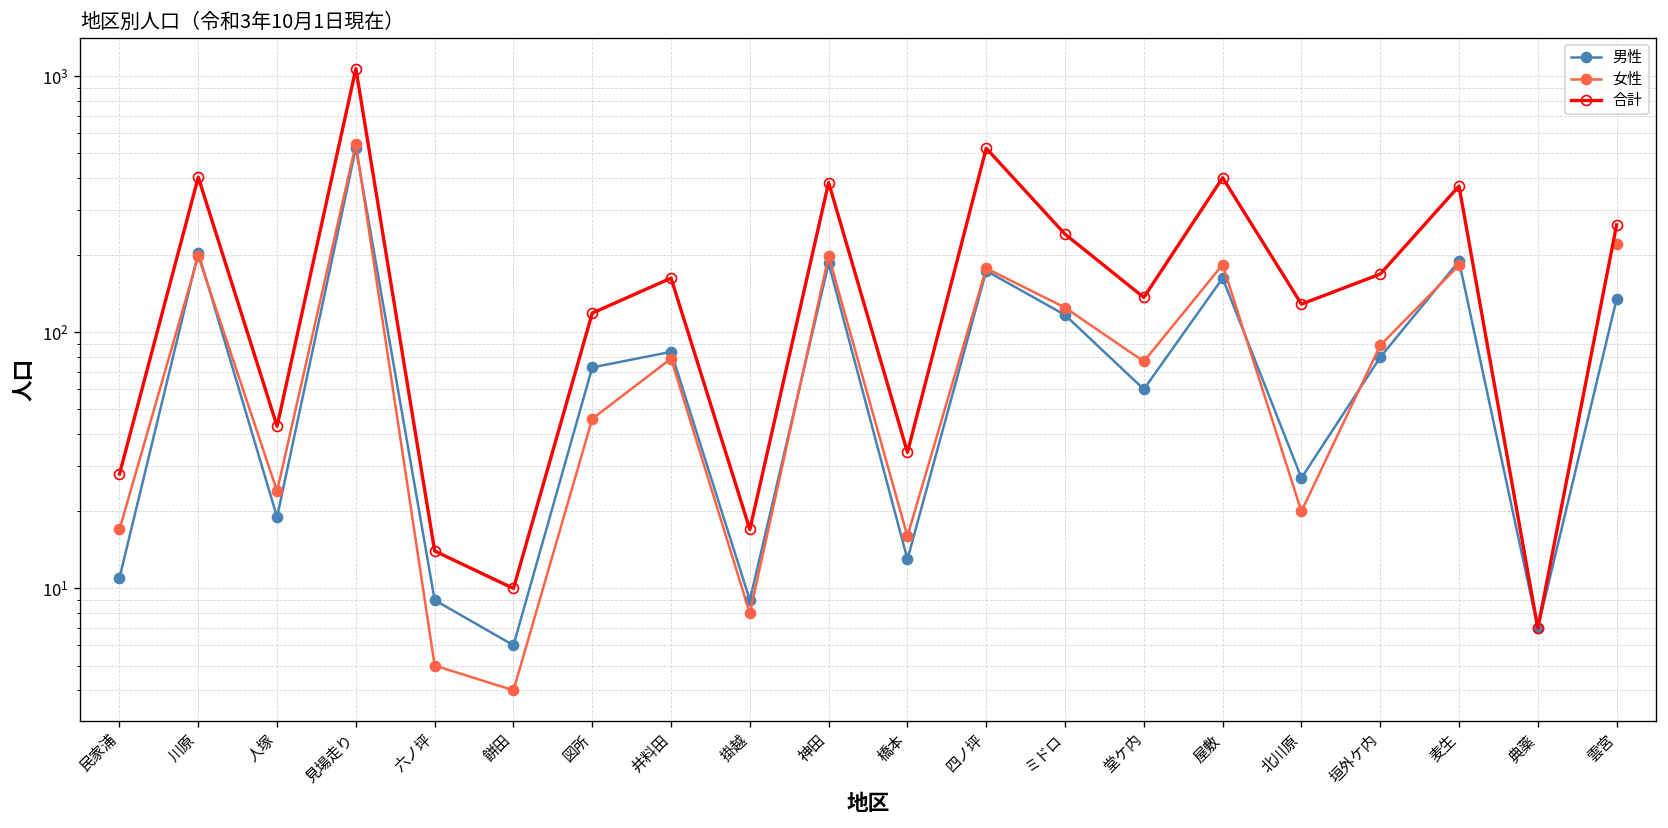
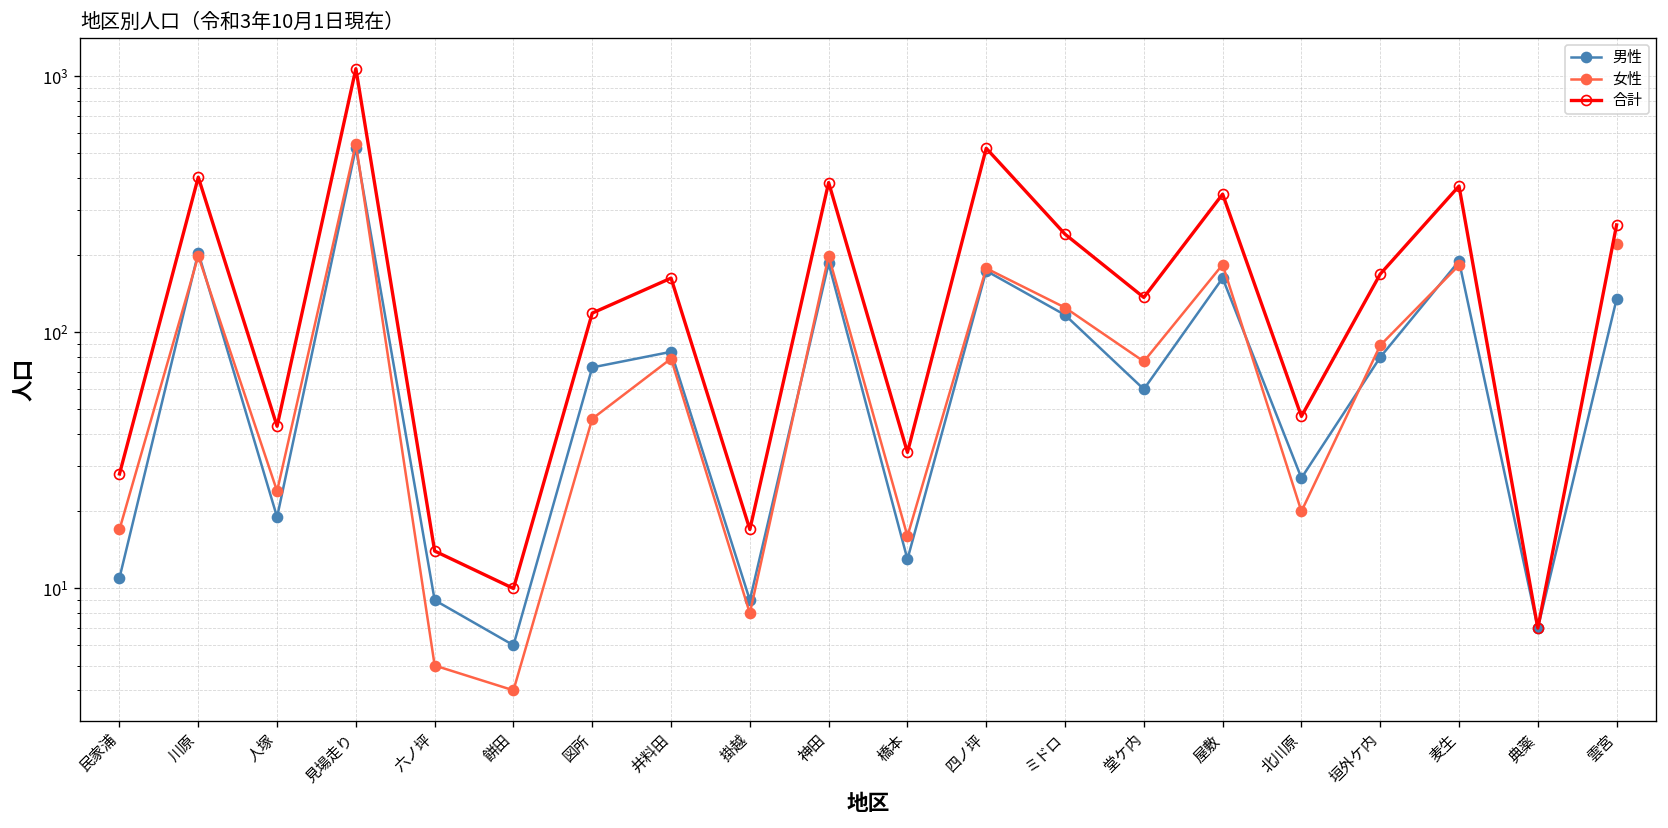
合計, 屋敷: 400 -> 350
合計, 北川原: 130 -> 47
